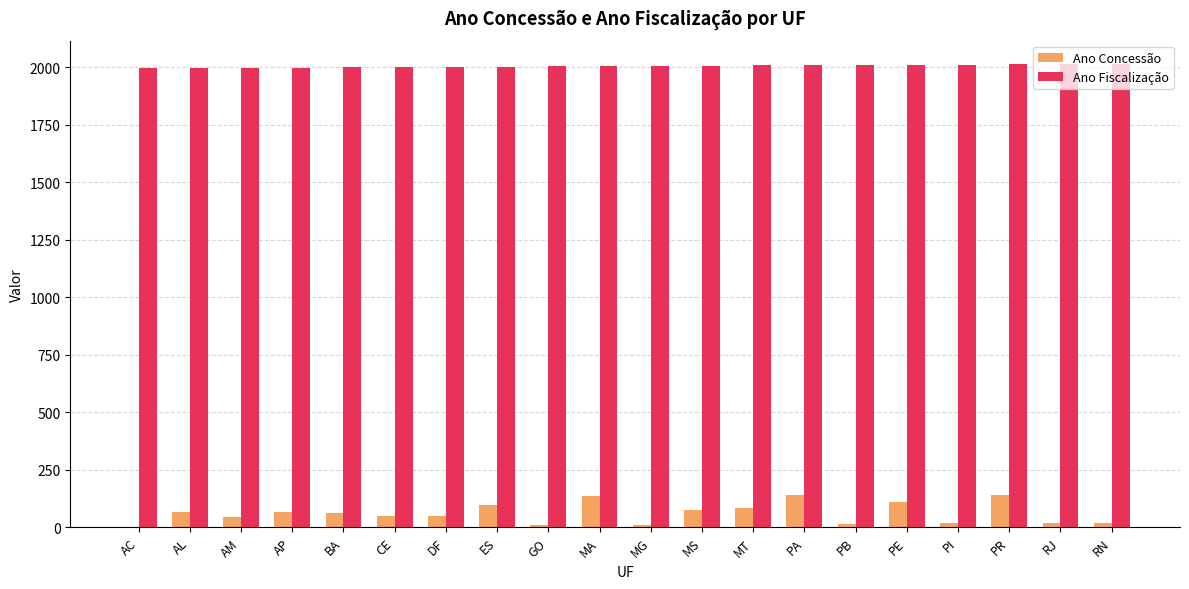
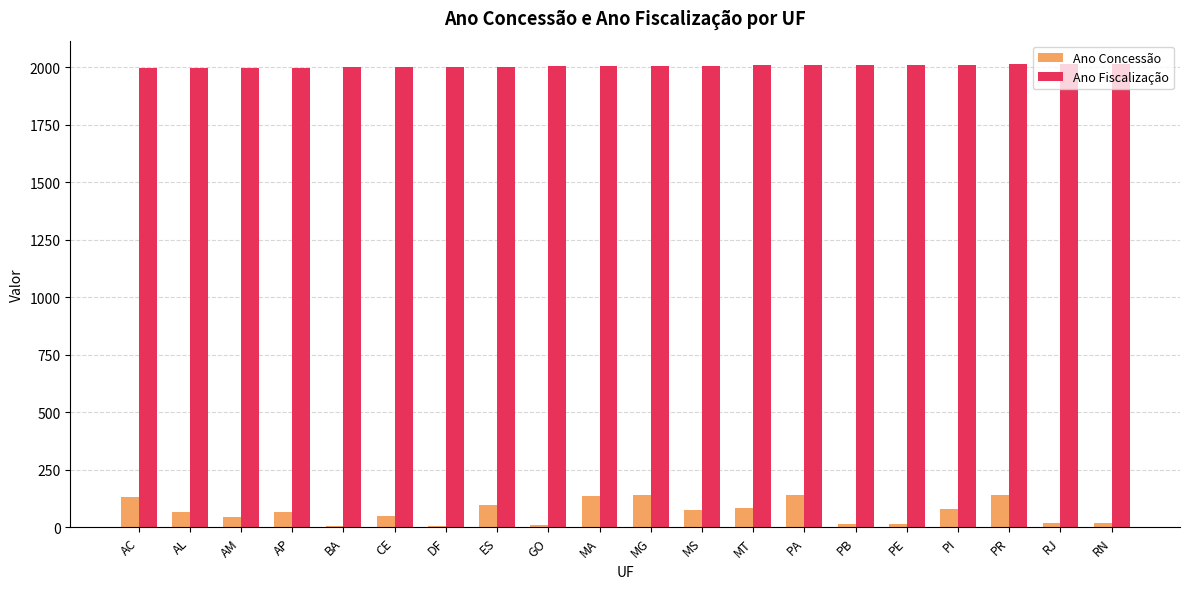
Ano Concessão, AC: 0 -> 130
Ano Concessão, BA: 60 -> 10
Ano Concessão, DF: 50 -> 10
Ano Concessão, MG: 10 -> 140
Ano Concessão, PE: 110 -> 20
Ano Concessão, PI: 20 -> 80
